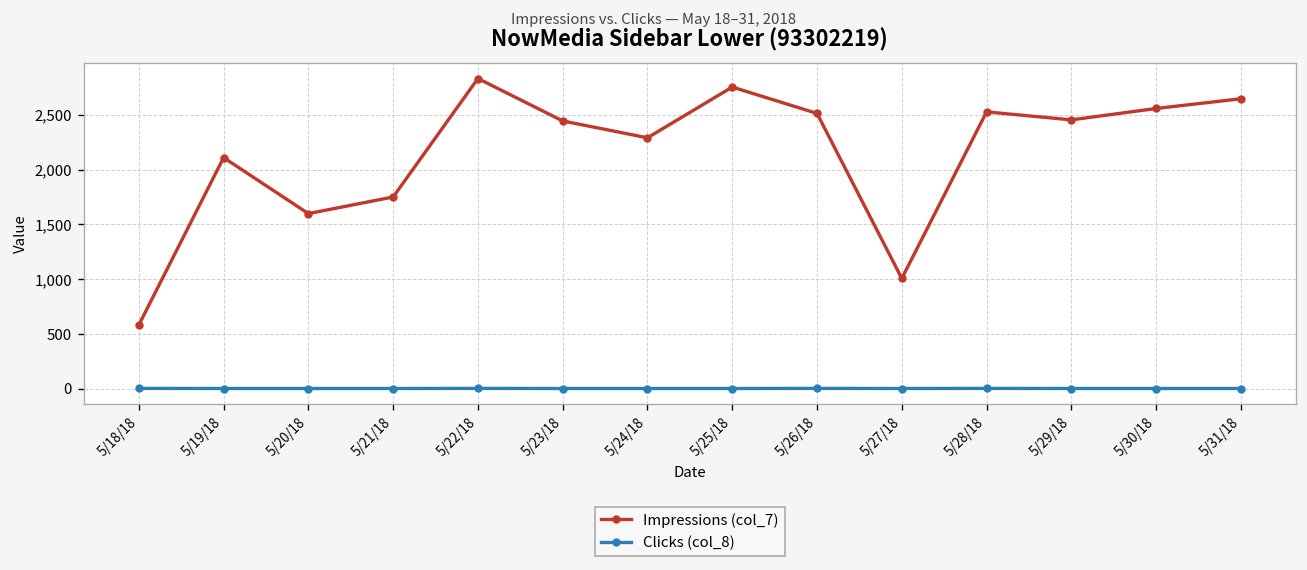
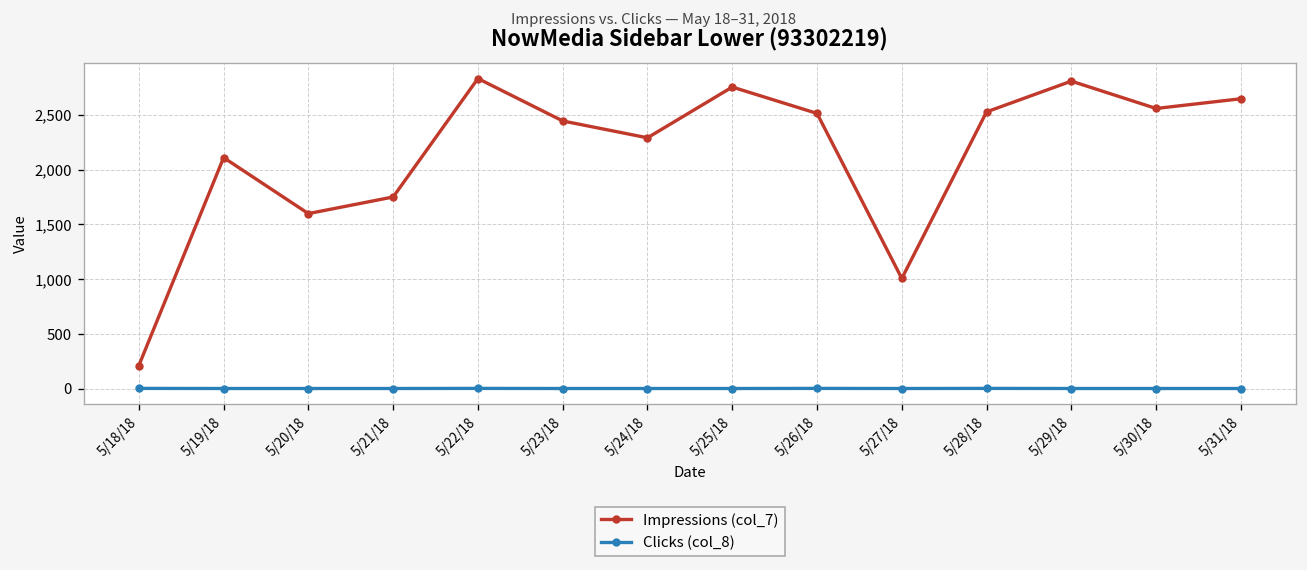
Impressions (col_7), 5/18/18: 600 -> 200
Impressions (col_7), 5/29/18: 2,500 -> 2,800
